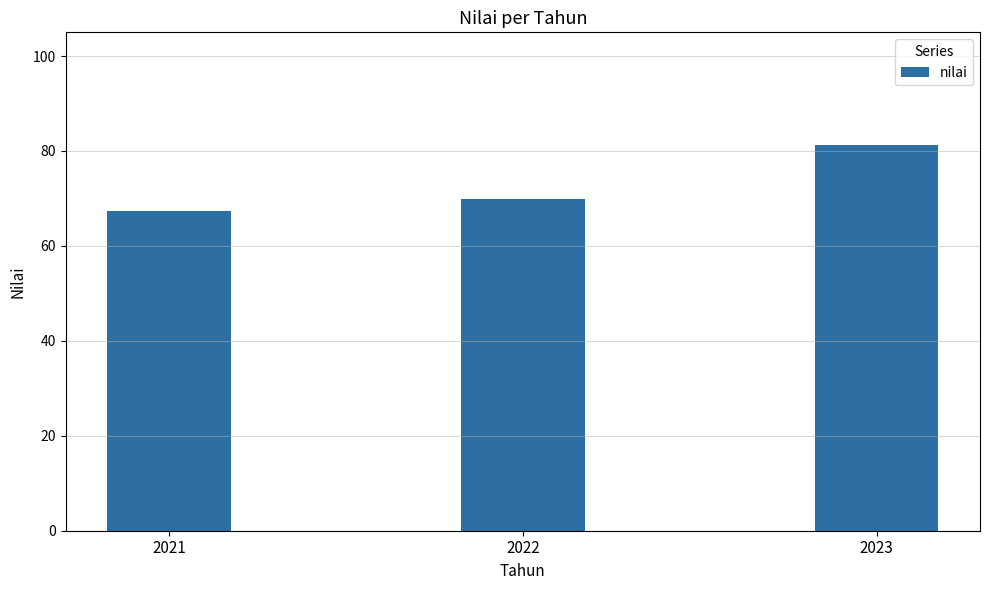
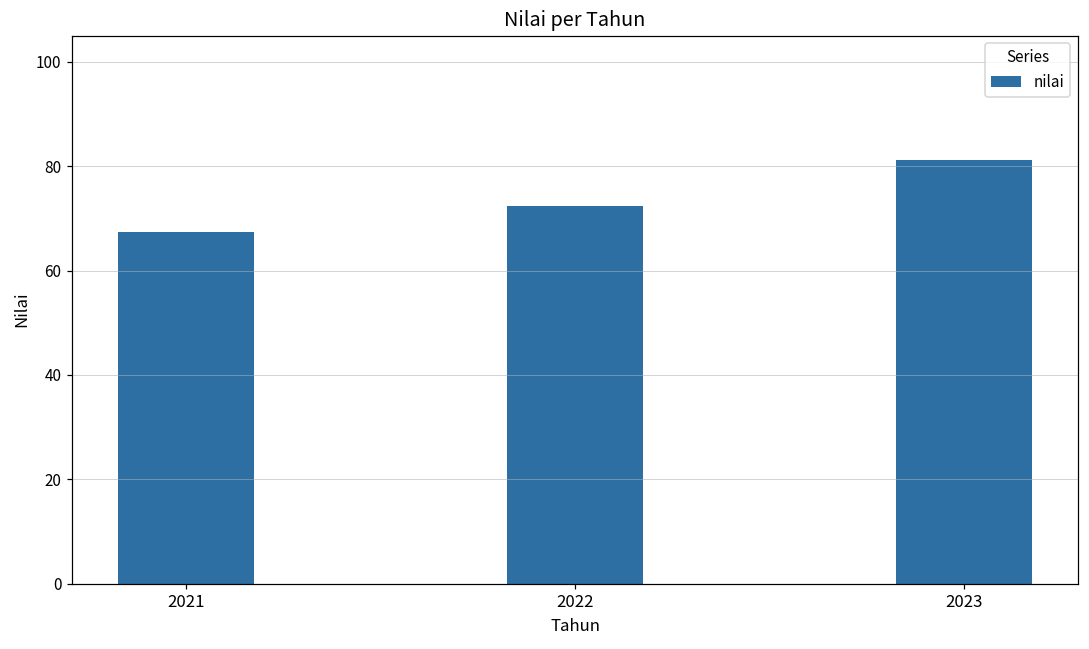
2022: 70 -> 72
